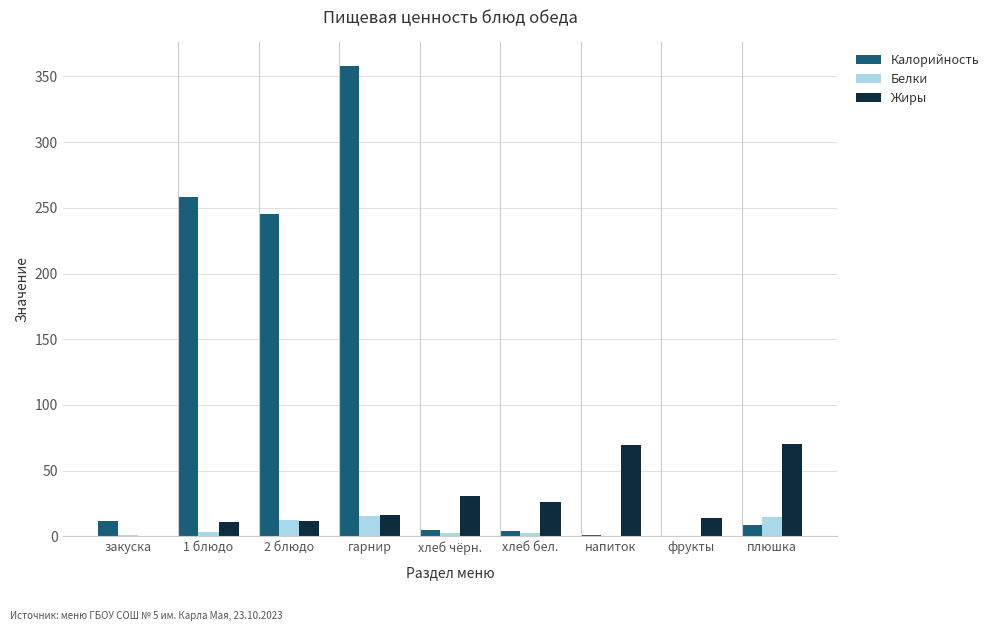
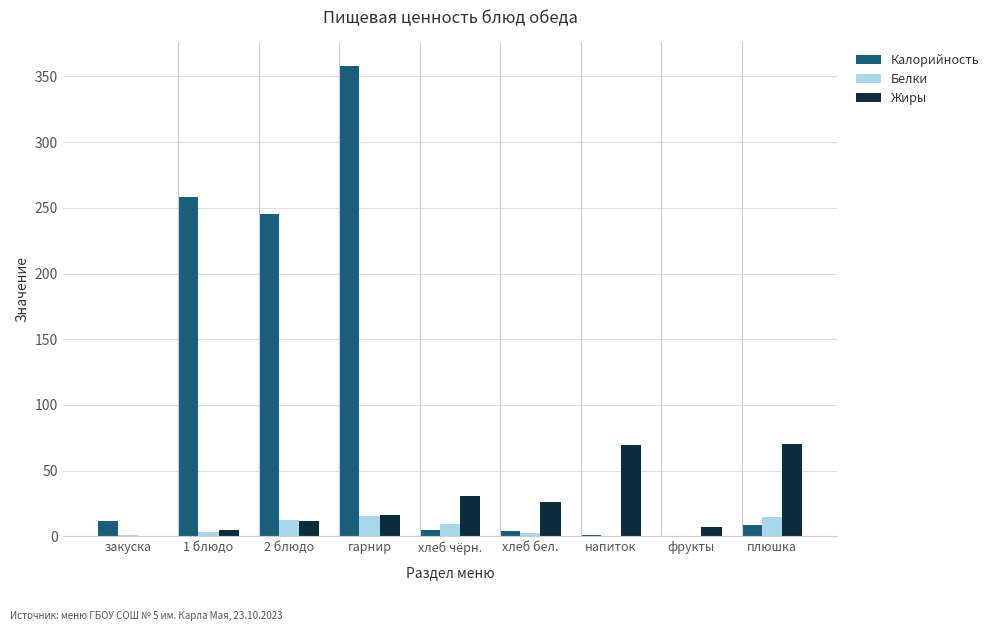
Жиры, 1 блюдо: 11 -> 5
Белки, хлеб чёрн.: 3 -> 9
Жиры, фрукты: 14 -> 7
